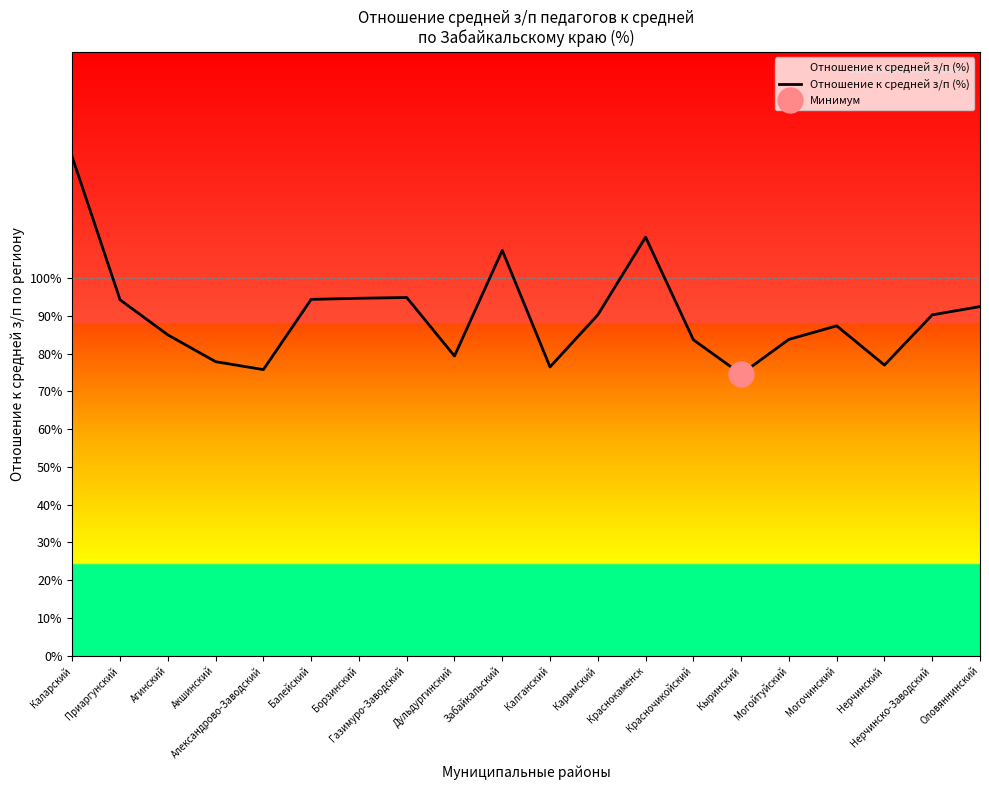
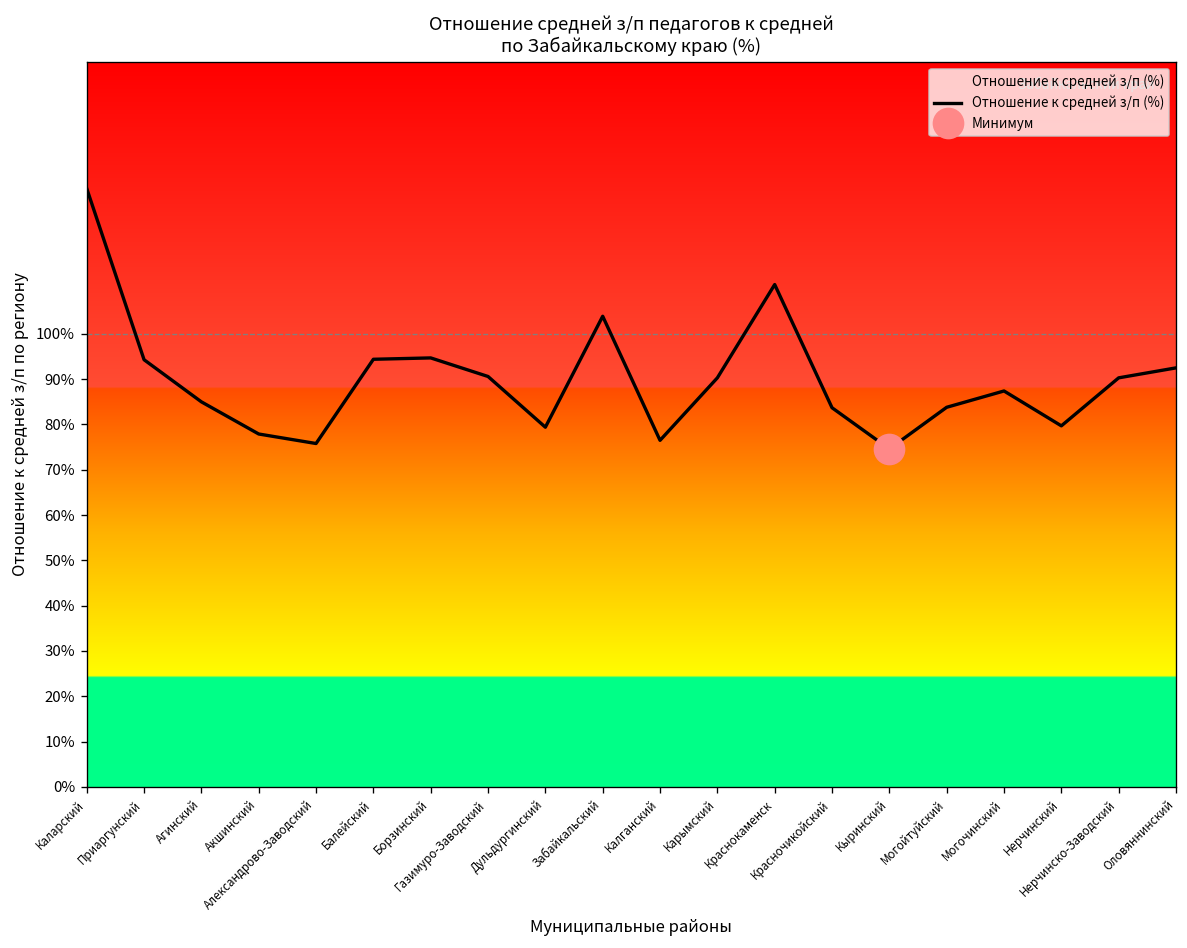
Отношение к средней з/п (%), Газимуро-Заводский: 95% -> 91%
Отношение к средней з/п (%), Забайкальский: 107% -> 104%
Отношение к средней з/п (%), Нерчинский: 77% -> 80%
